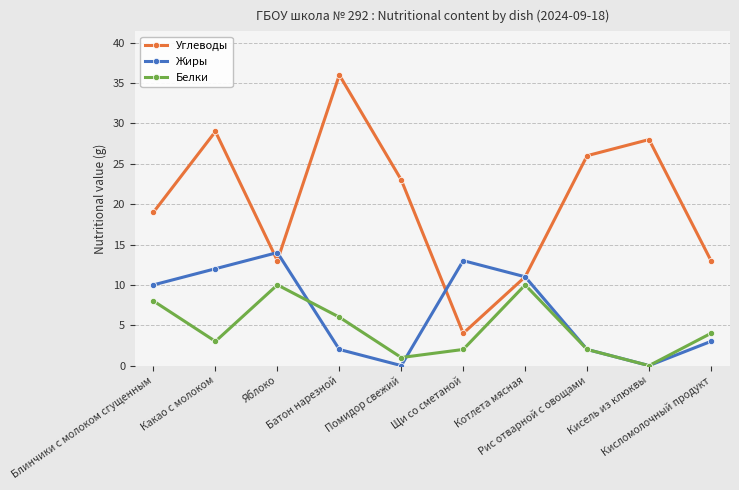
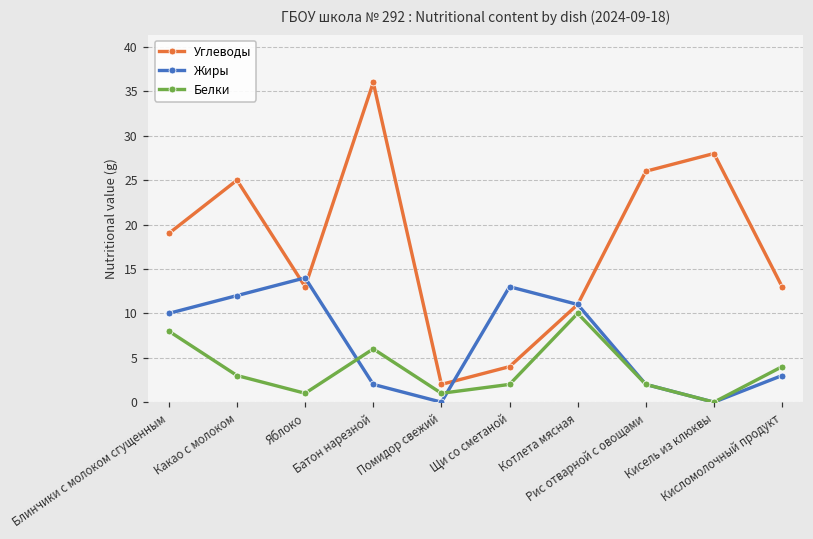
Углеводы, Какао с молоком: 29 -> 25
Белки, Яблоко: 10 -> 1
Углеводы, Помидор свежий: 23 -> 2
